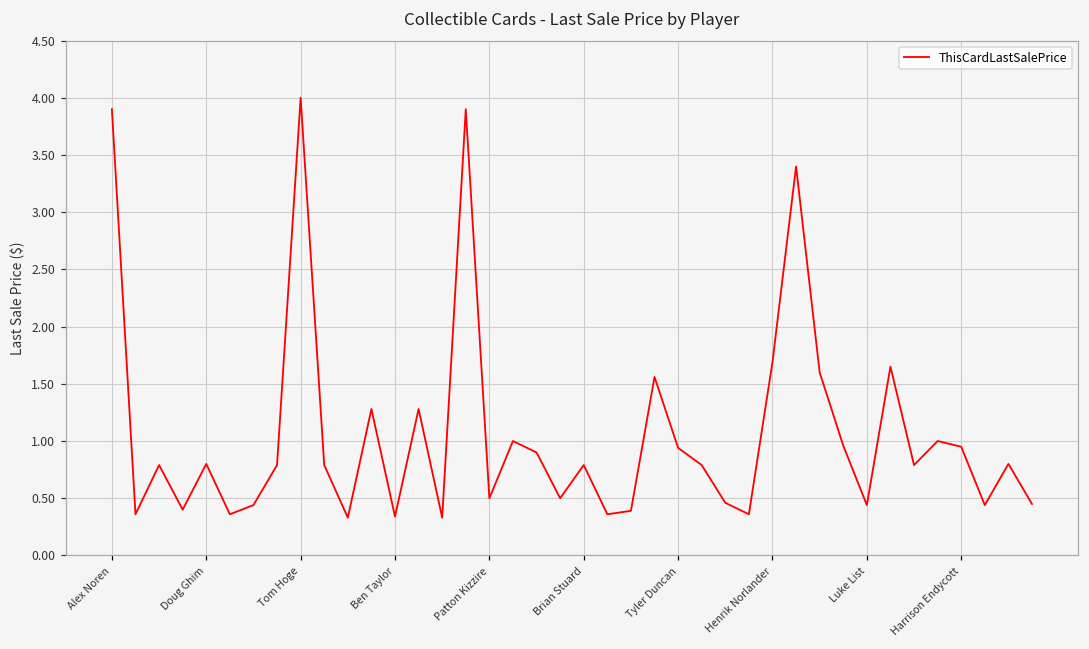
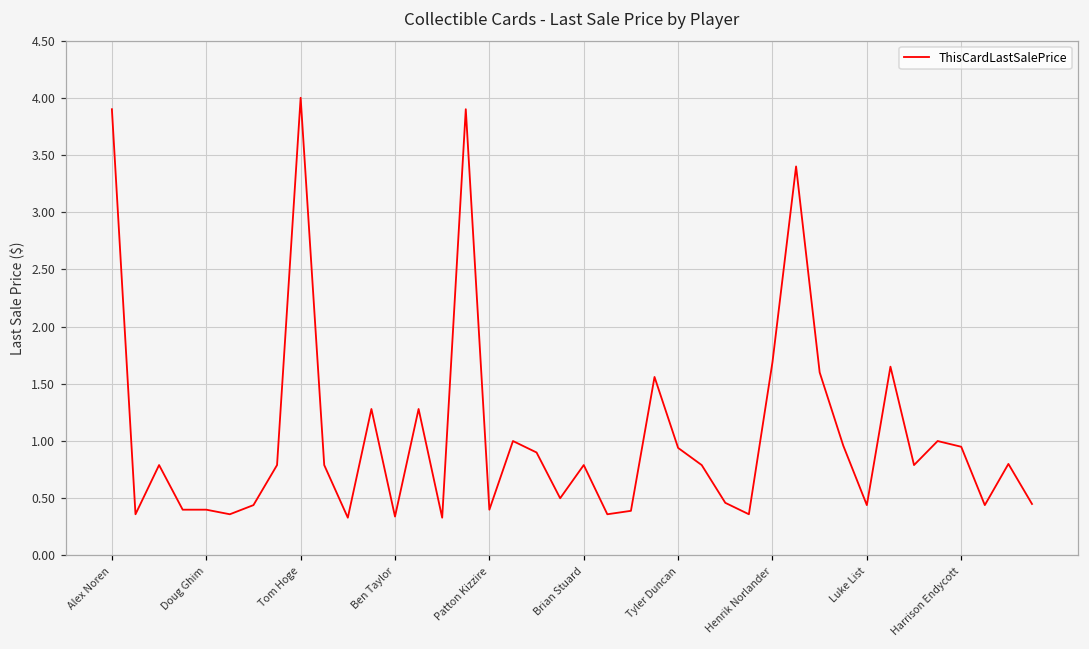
Doug Ghim: 0.8 -> 0.4
Patton Kizzire: 0.5 -> 0.4
